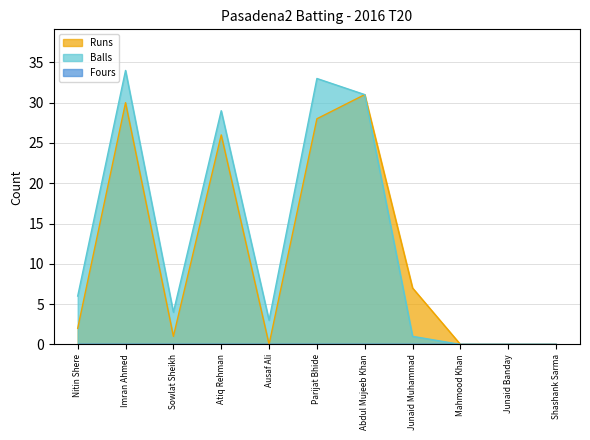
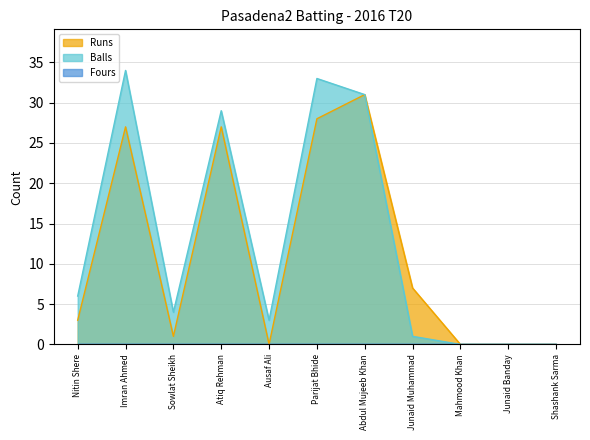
Runs, Nitin Shere: 2 -> 3
Runs, Imran Ahmed: 30 -> 27
Runs, Atiq Rehman: 26 -> 27
